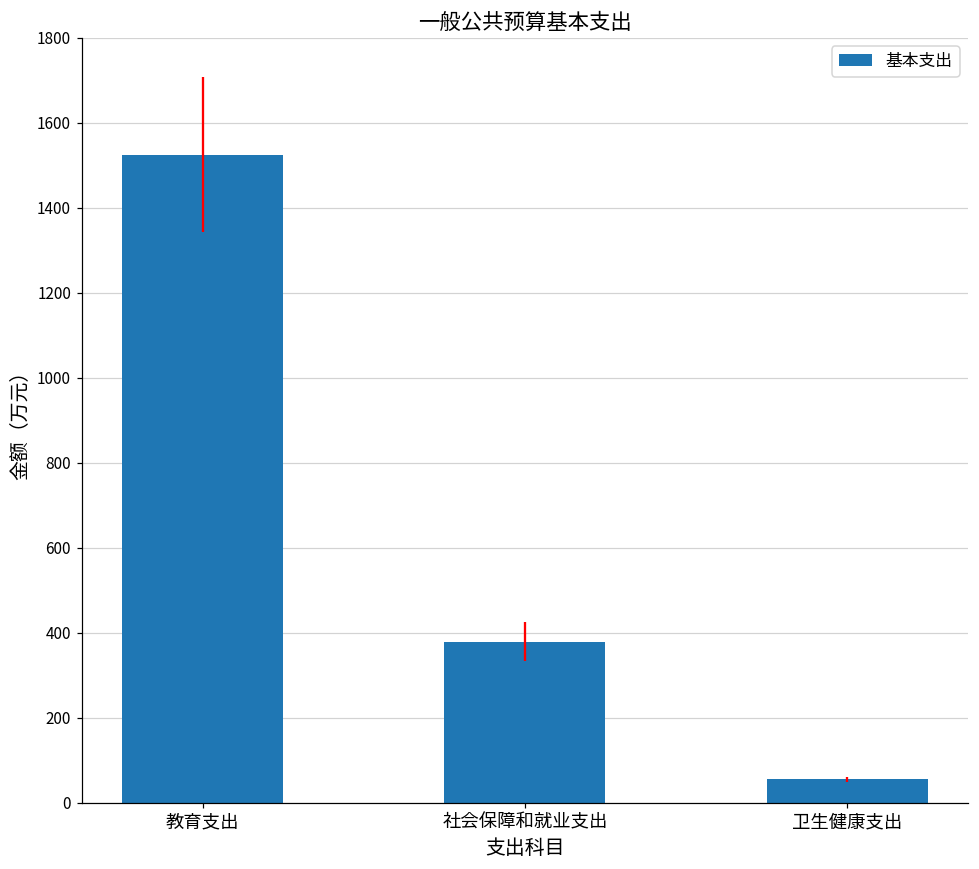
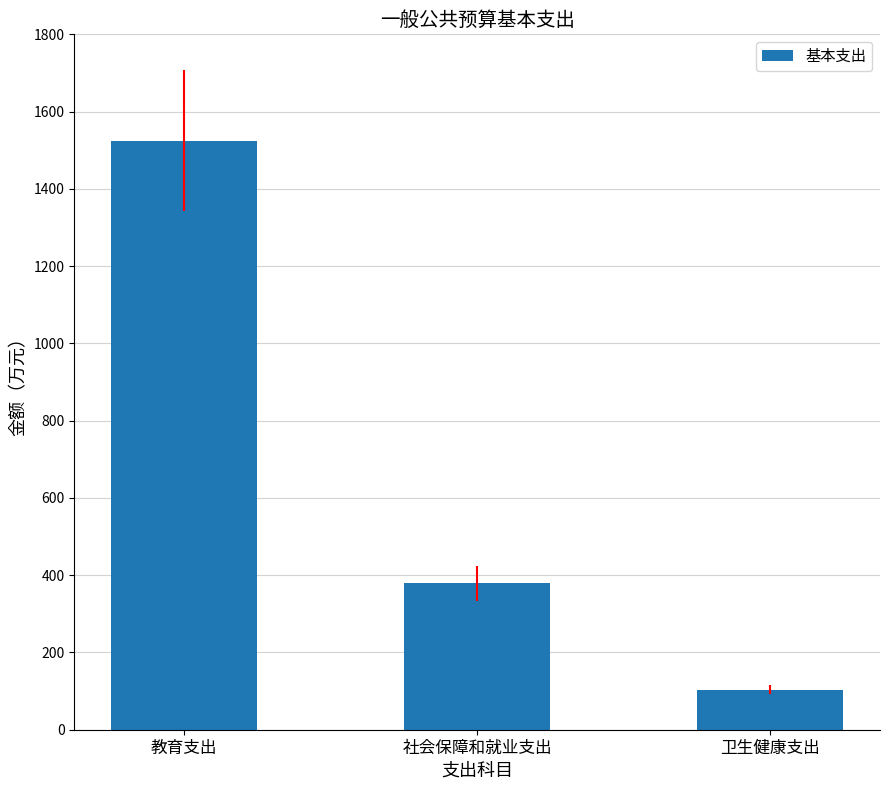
卫生健康支出: 50 -> 100
